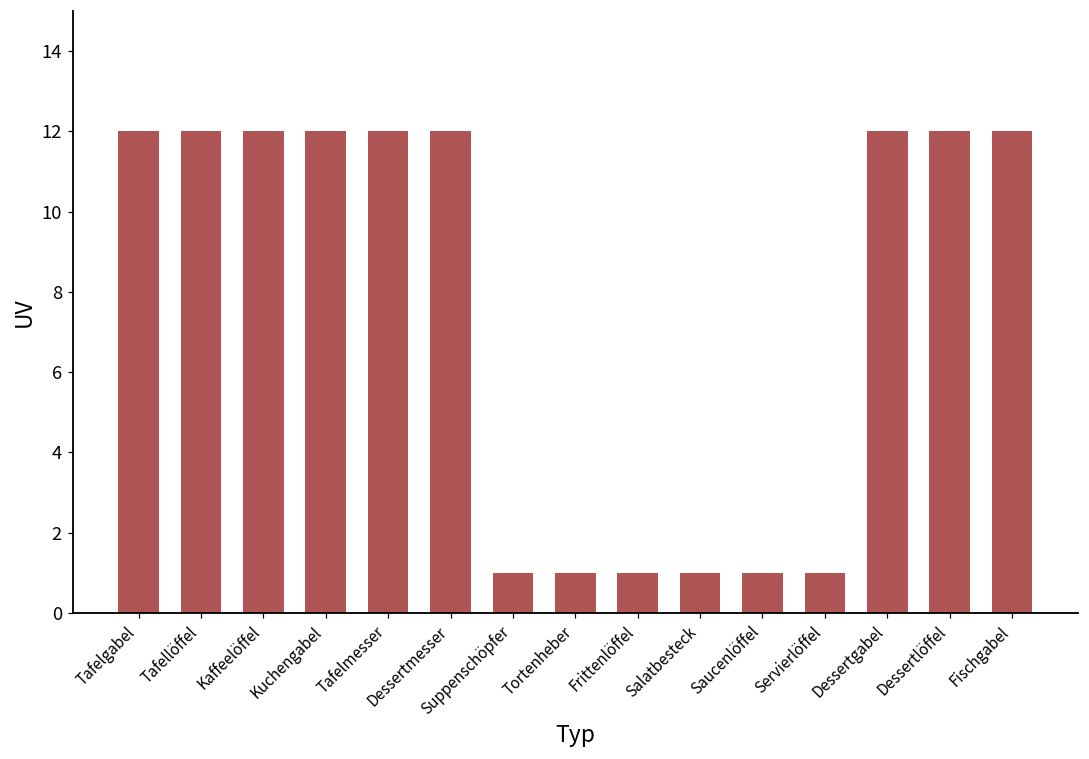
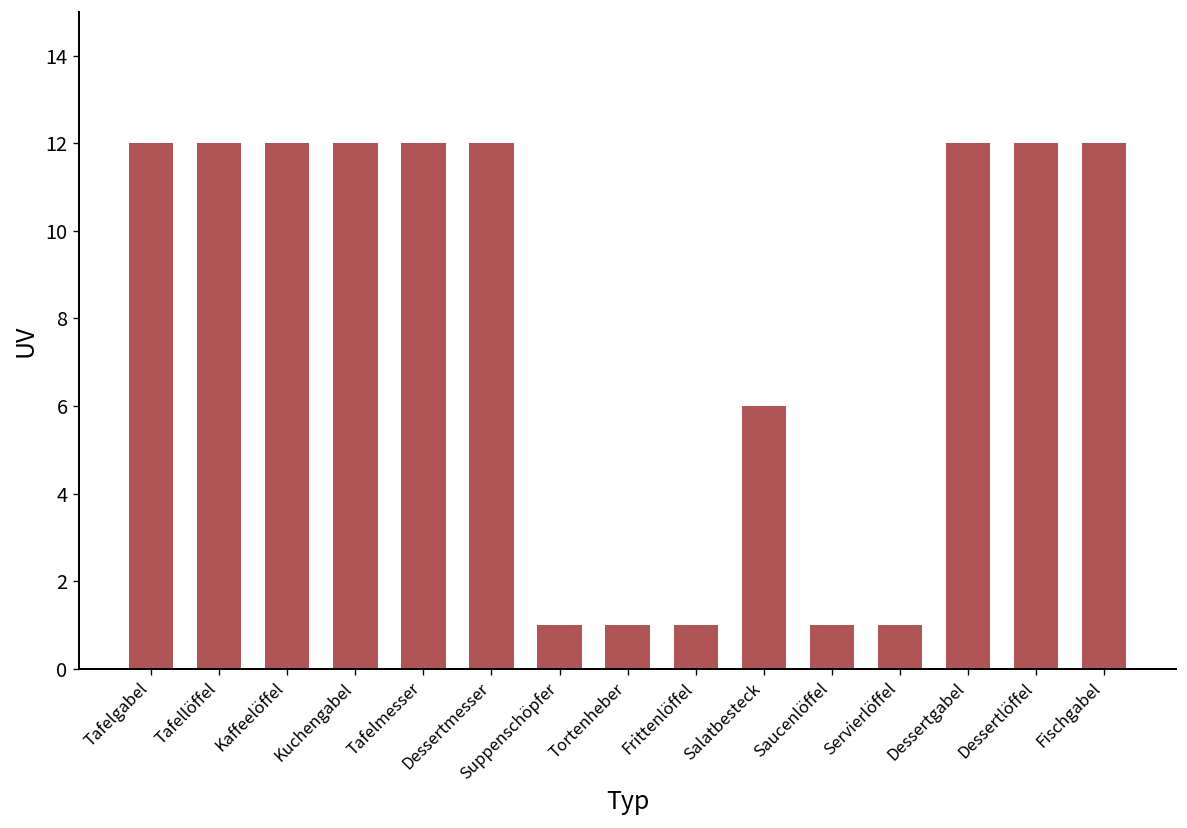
Salatbesteck: 1 -> 6
